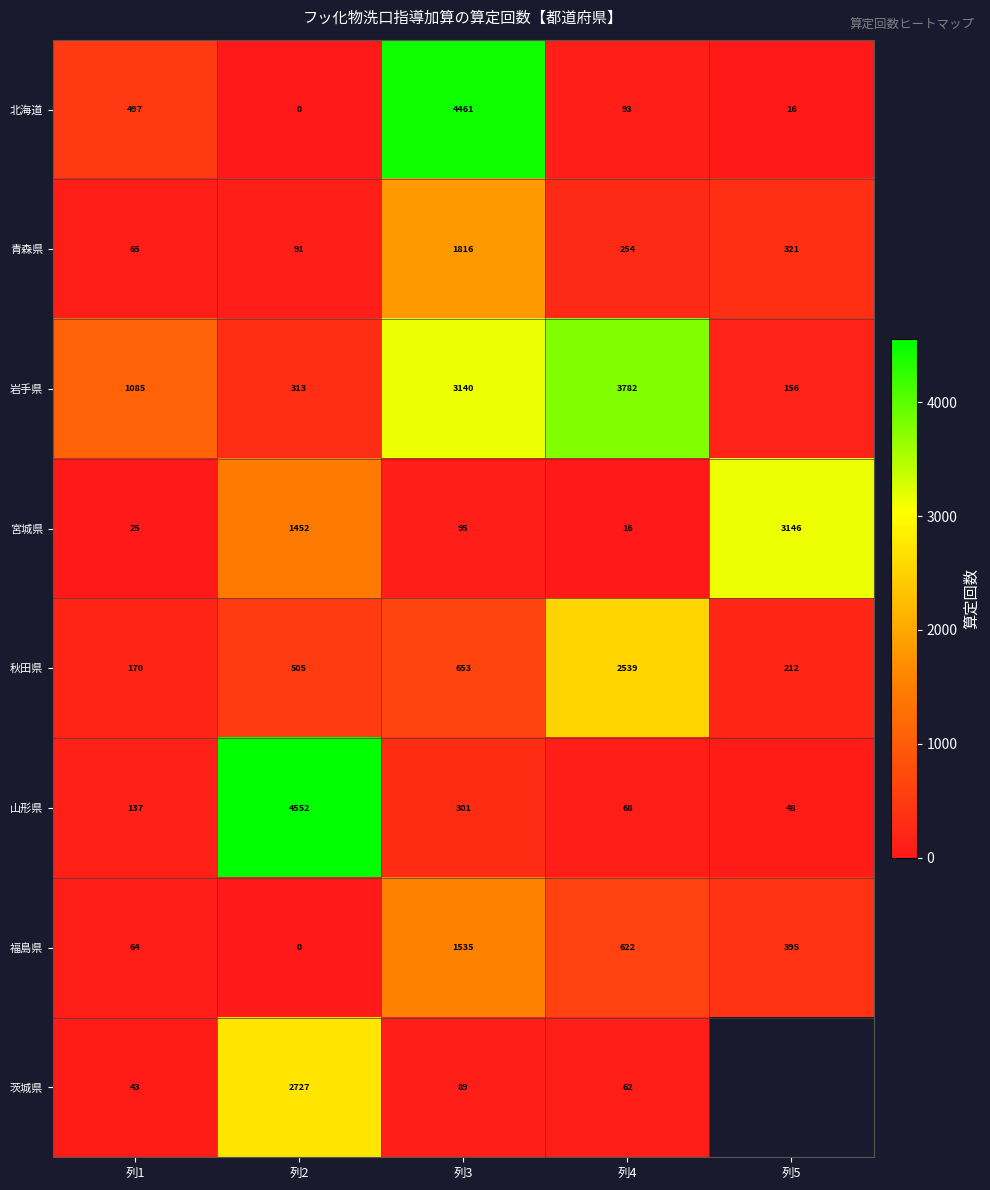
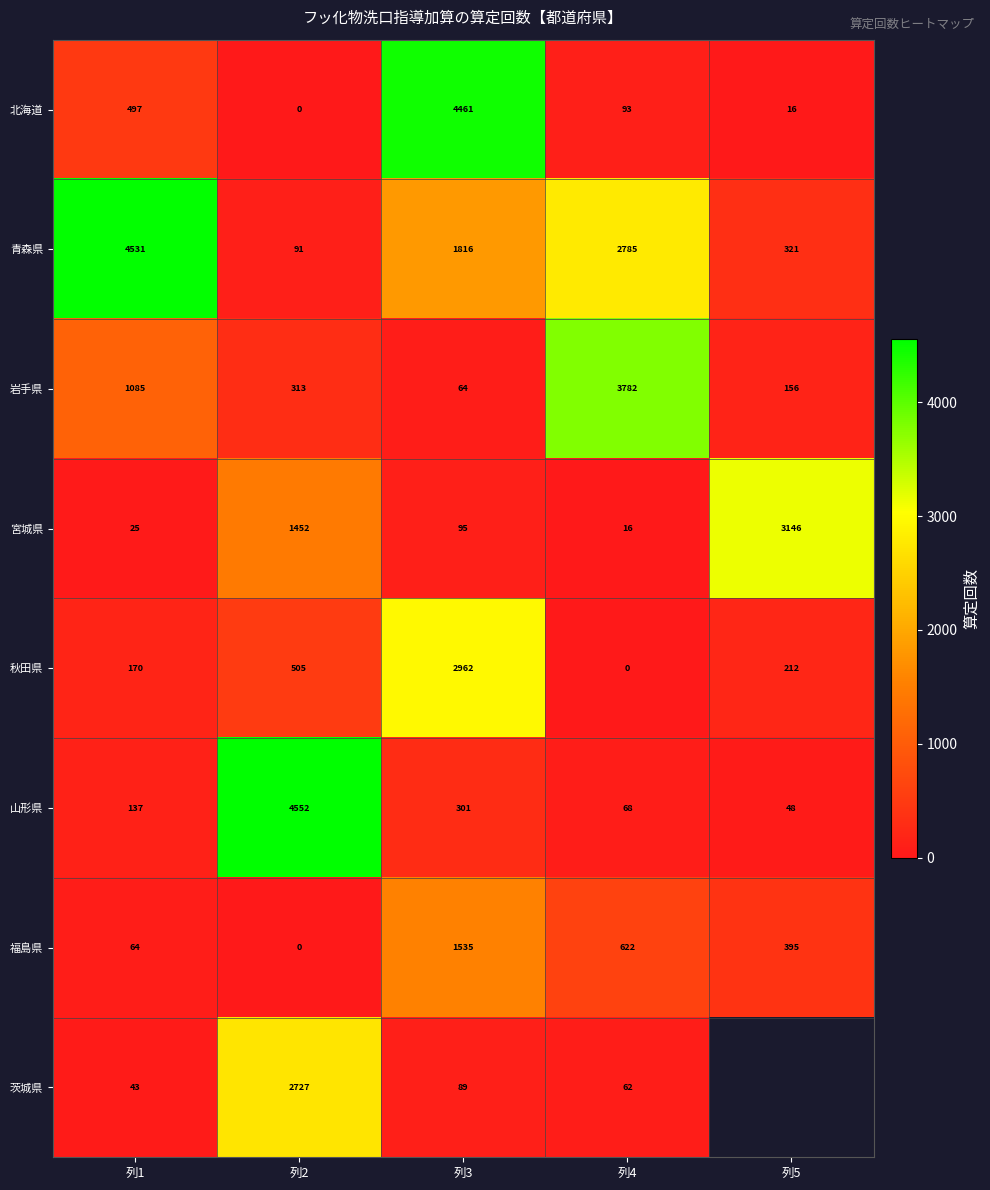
青森県, 列1: 65 -> 4531
青森県, 列4: 254 -> 2785
岩手県, 列3: 3140 -> 64
秋田県, 列3: 653 -> 2962
秋田県, 列4: 2539 -> 0
